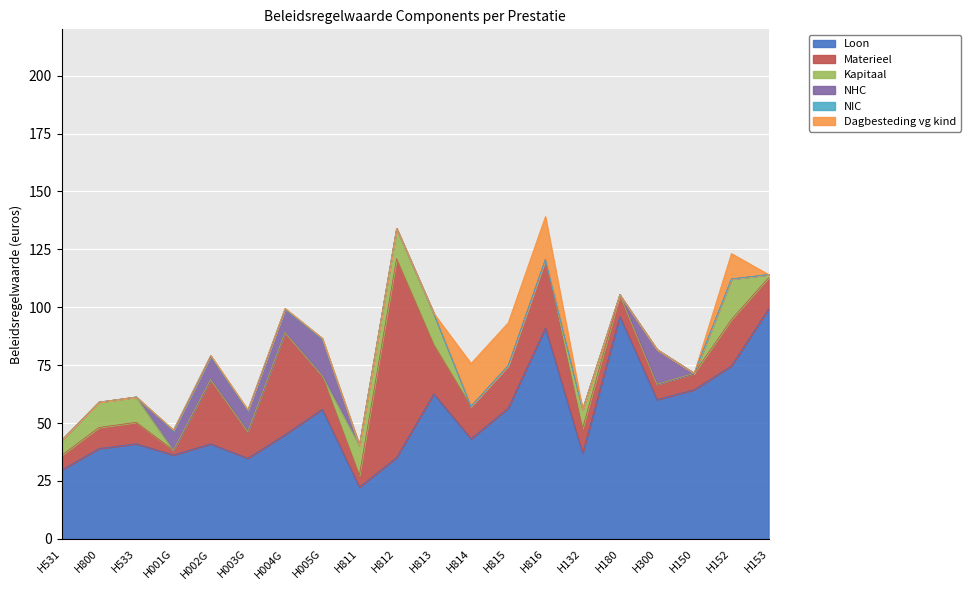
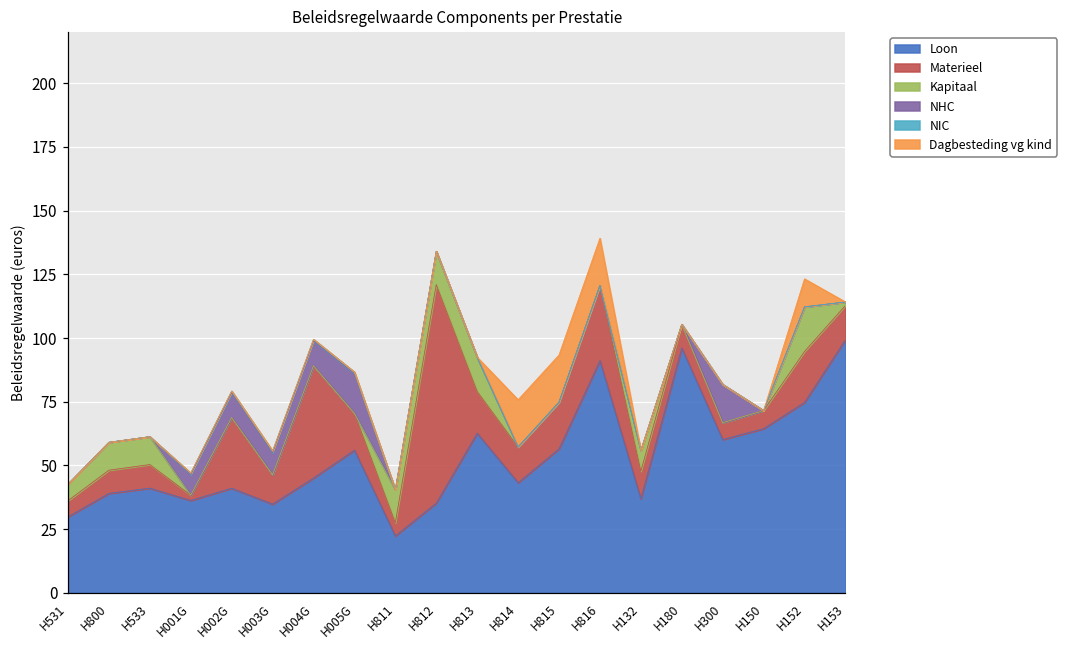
Materieel, H813: 21 -> 16
